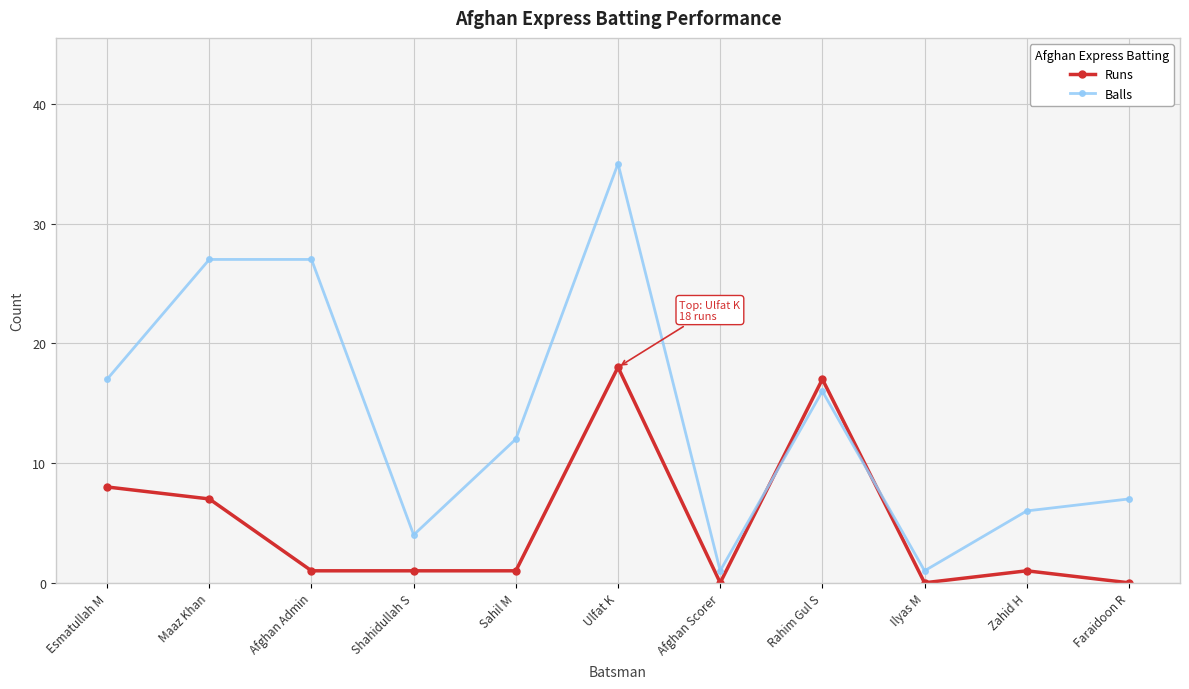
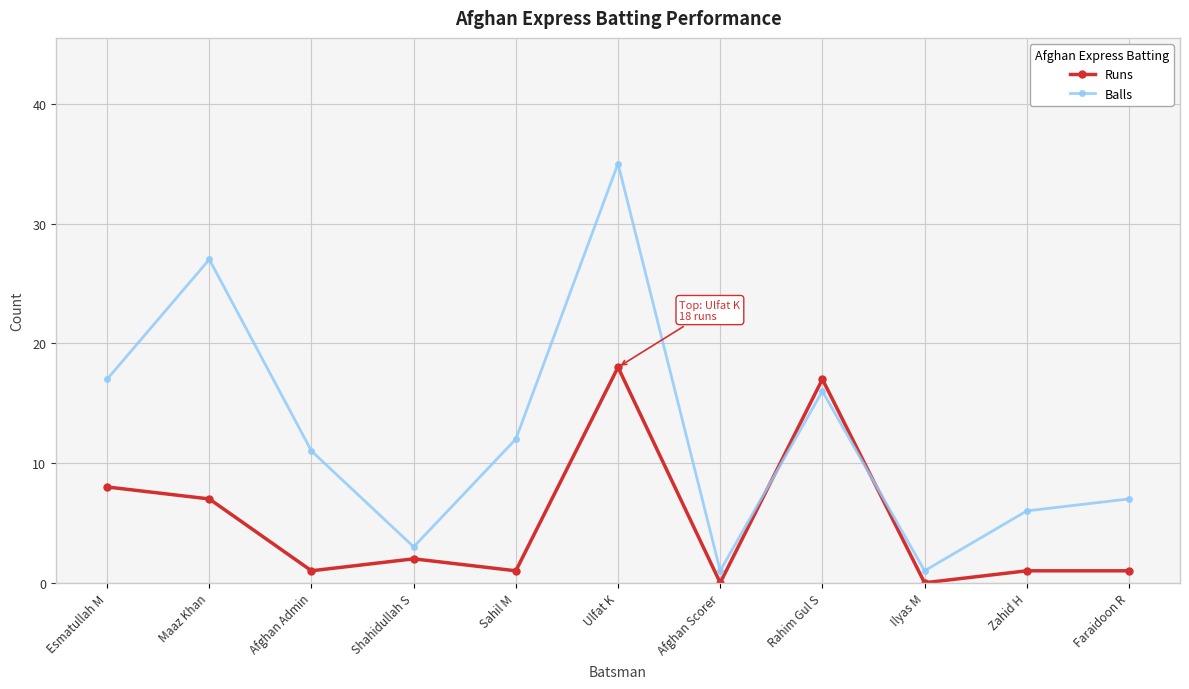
Balls, Afghan Admin: 27 -> 11
Runs, Shahidullah S: 1 -> 2
Balls, Shahidullah S: 4 -> 3
Runs, Faraidoon R: 0 -> 1
